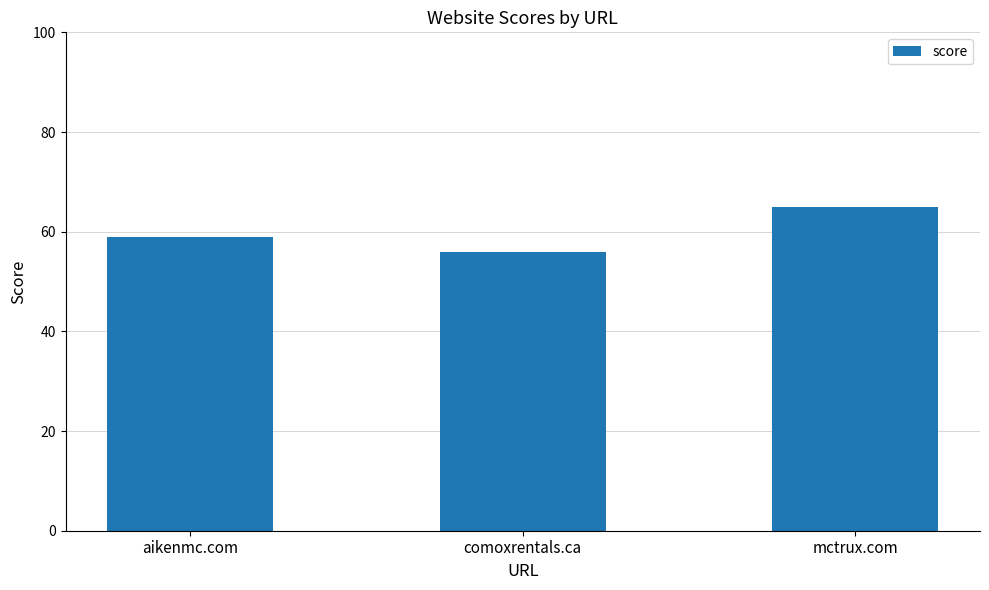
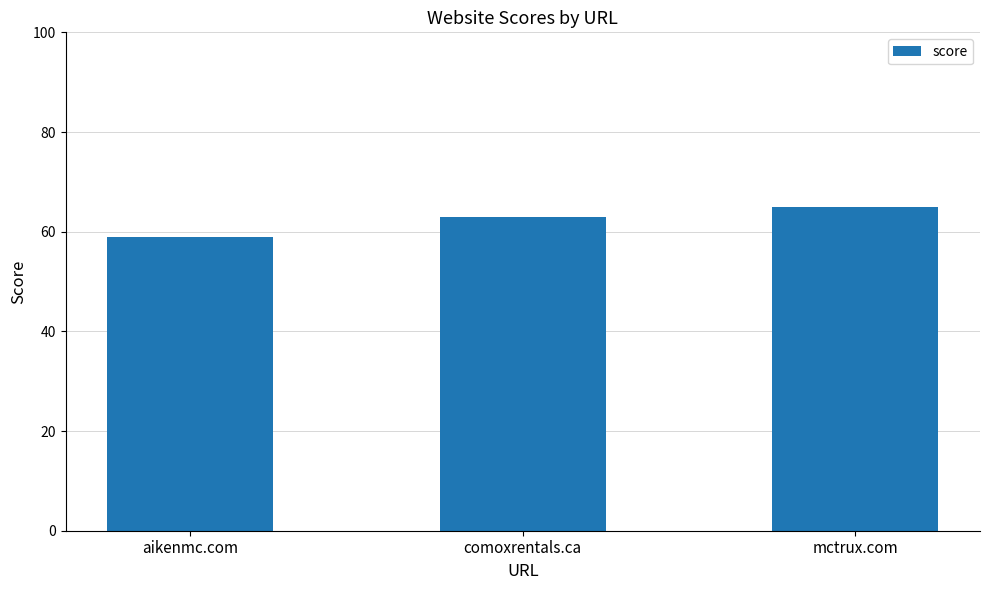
comoxrentals.ca: 56 -> 63
